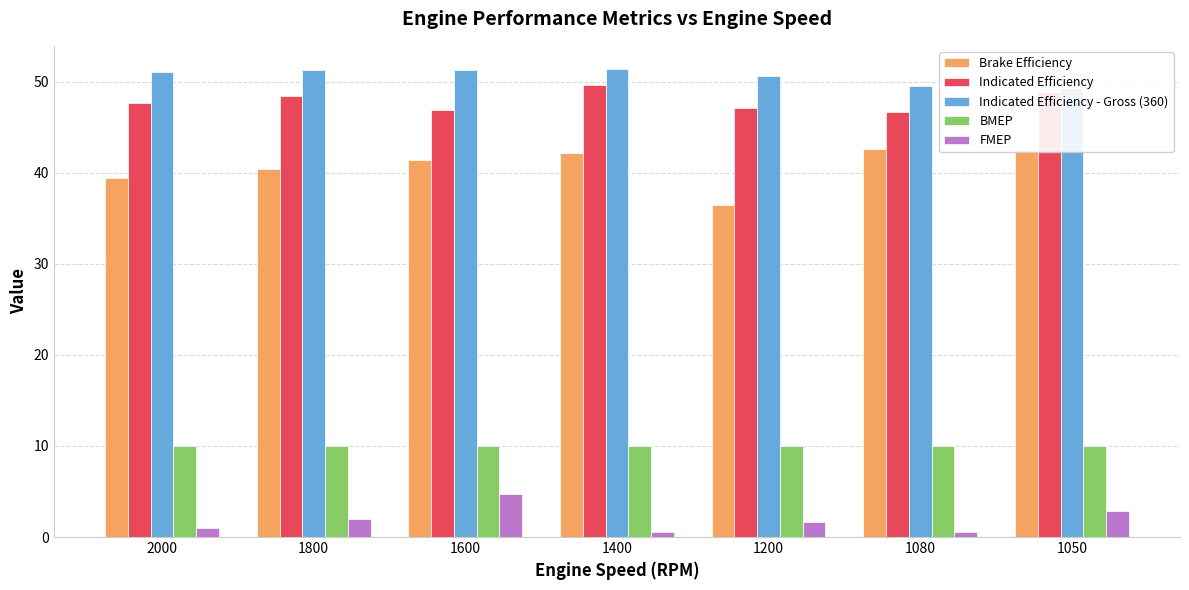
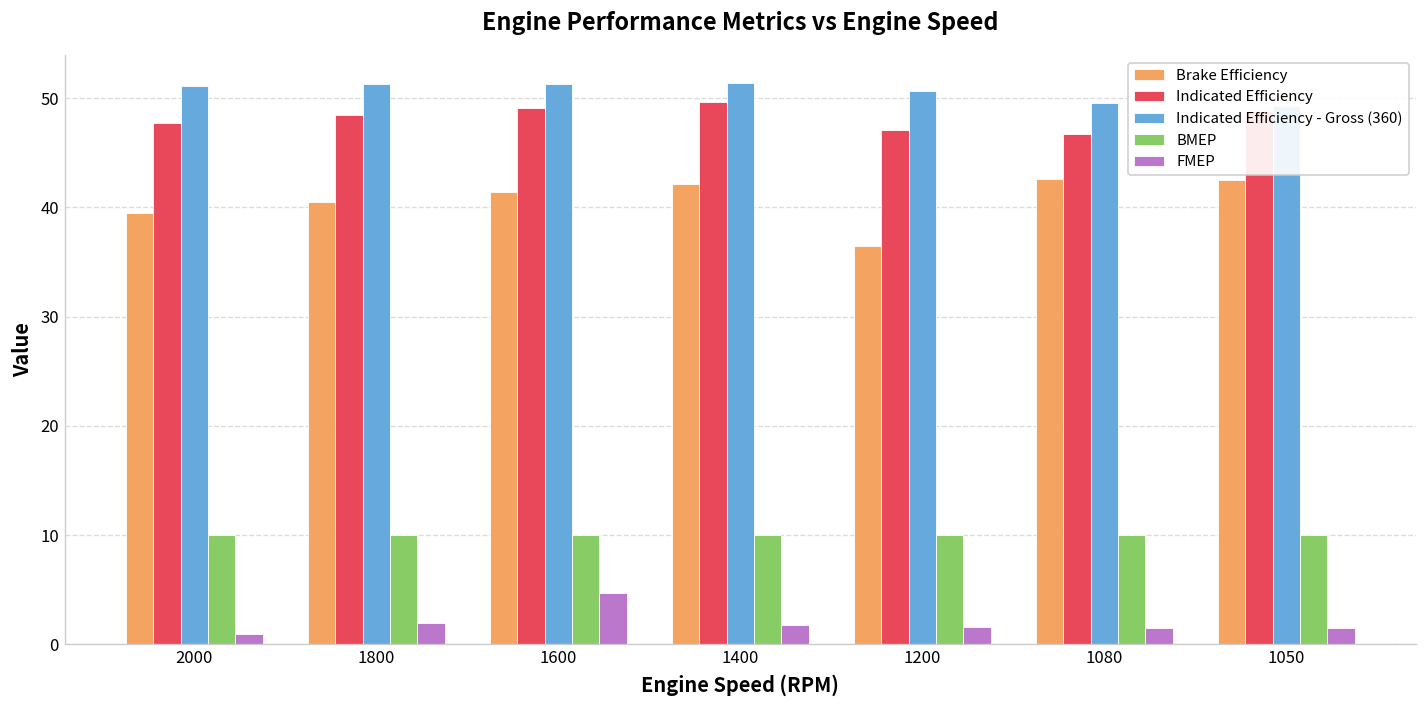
Indicated Efficiency, 1600: 47 -> 49
FMEP, 1400: 1 -> 2
FMEP, 1080: 1 -> 2
FMEP, 1050: 3 -> 1
